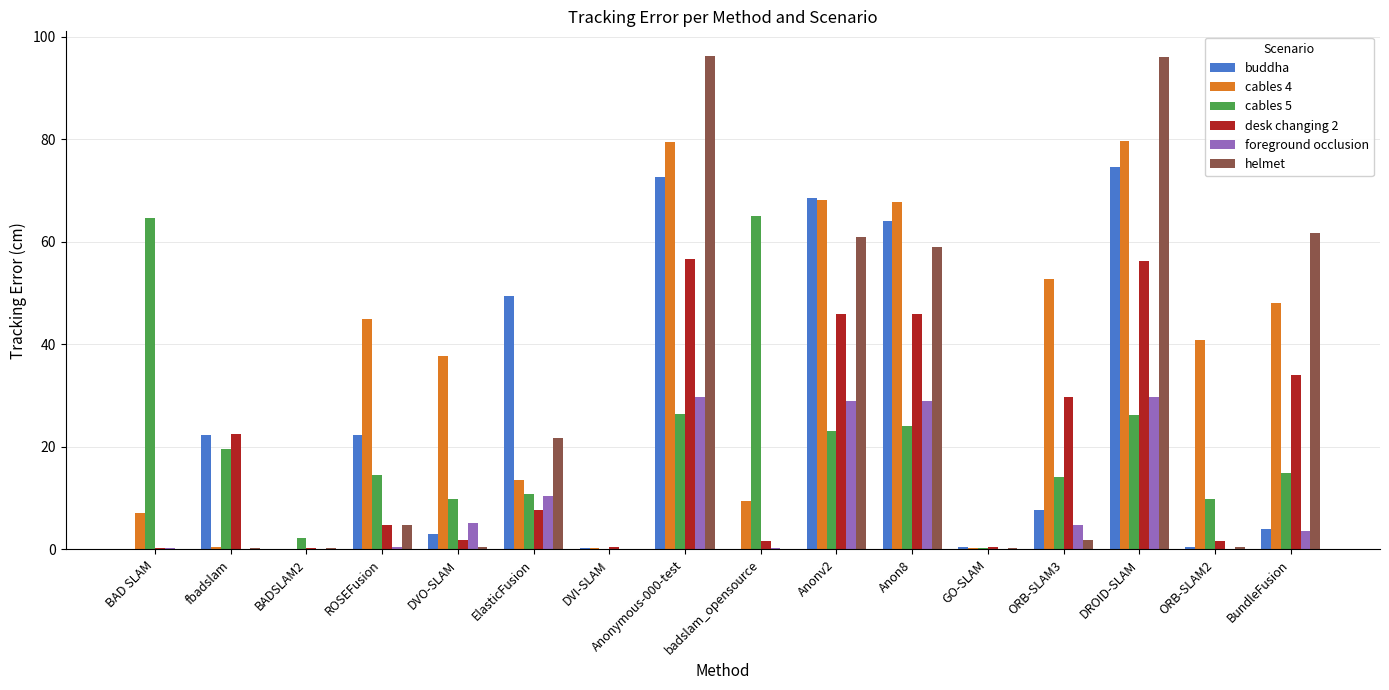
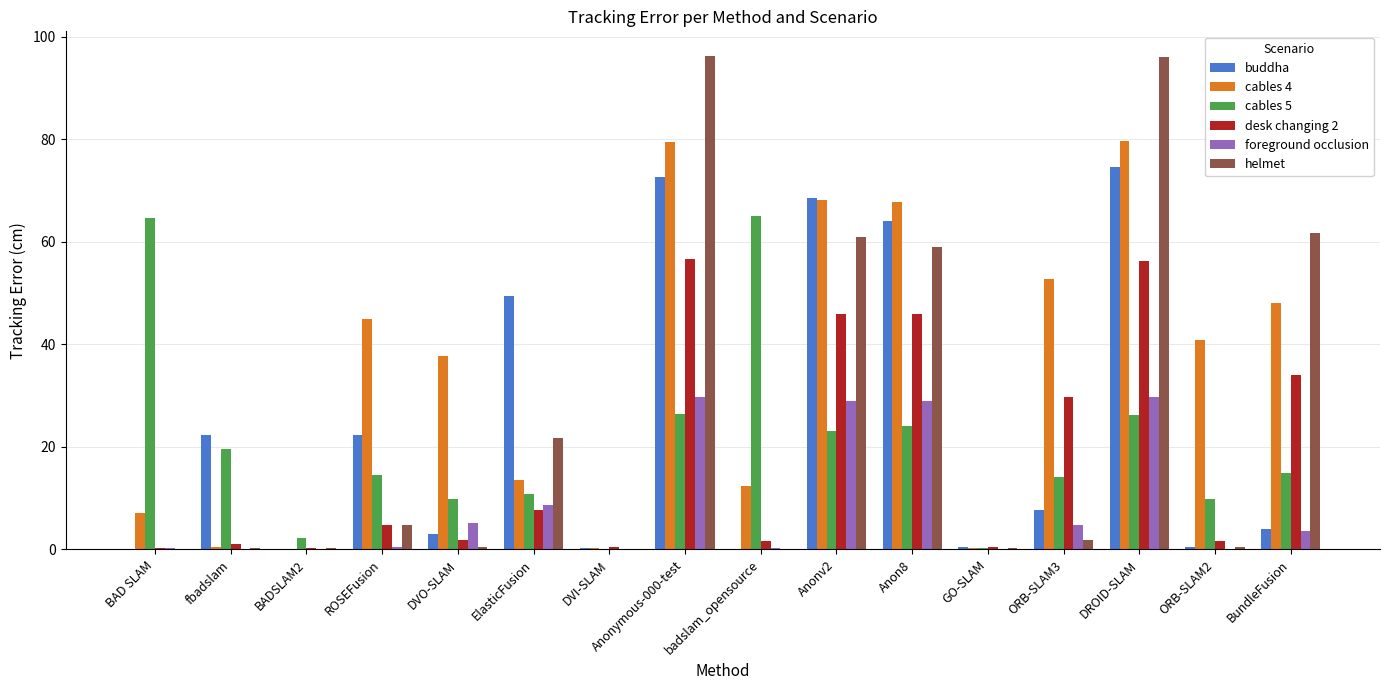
desk changing 2, fbadslam: 22 -> 1
foreground occlusion, ElasticFusion: 10 -> 9
cables 4, badslam_opensource: 10 -> 12
